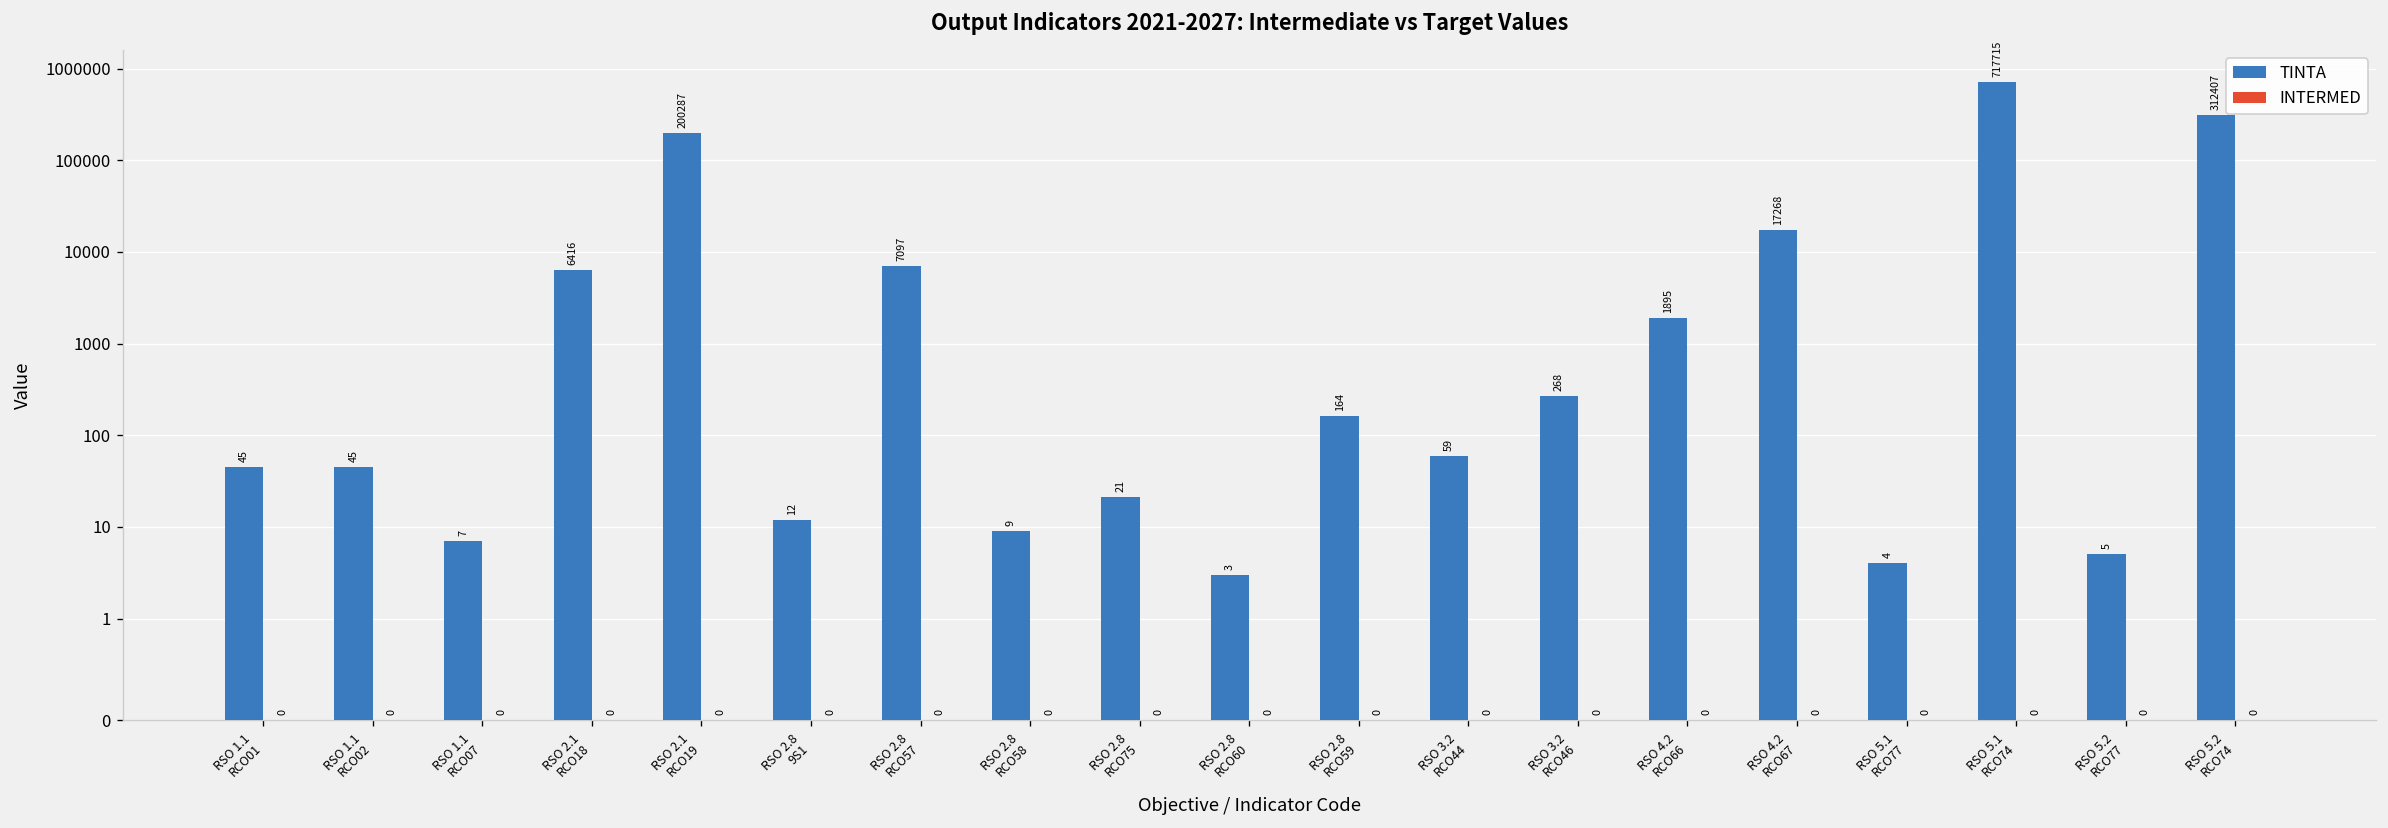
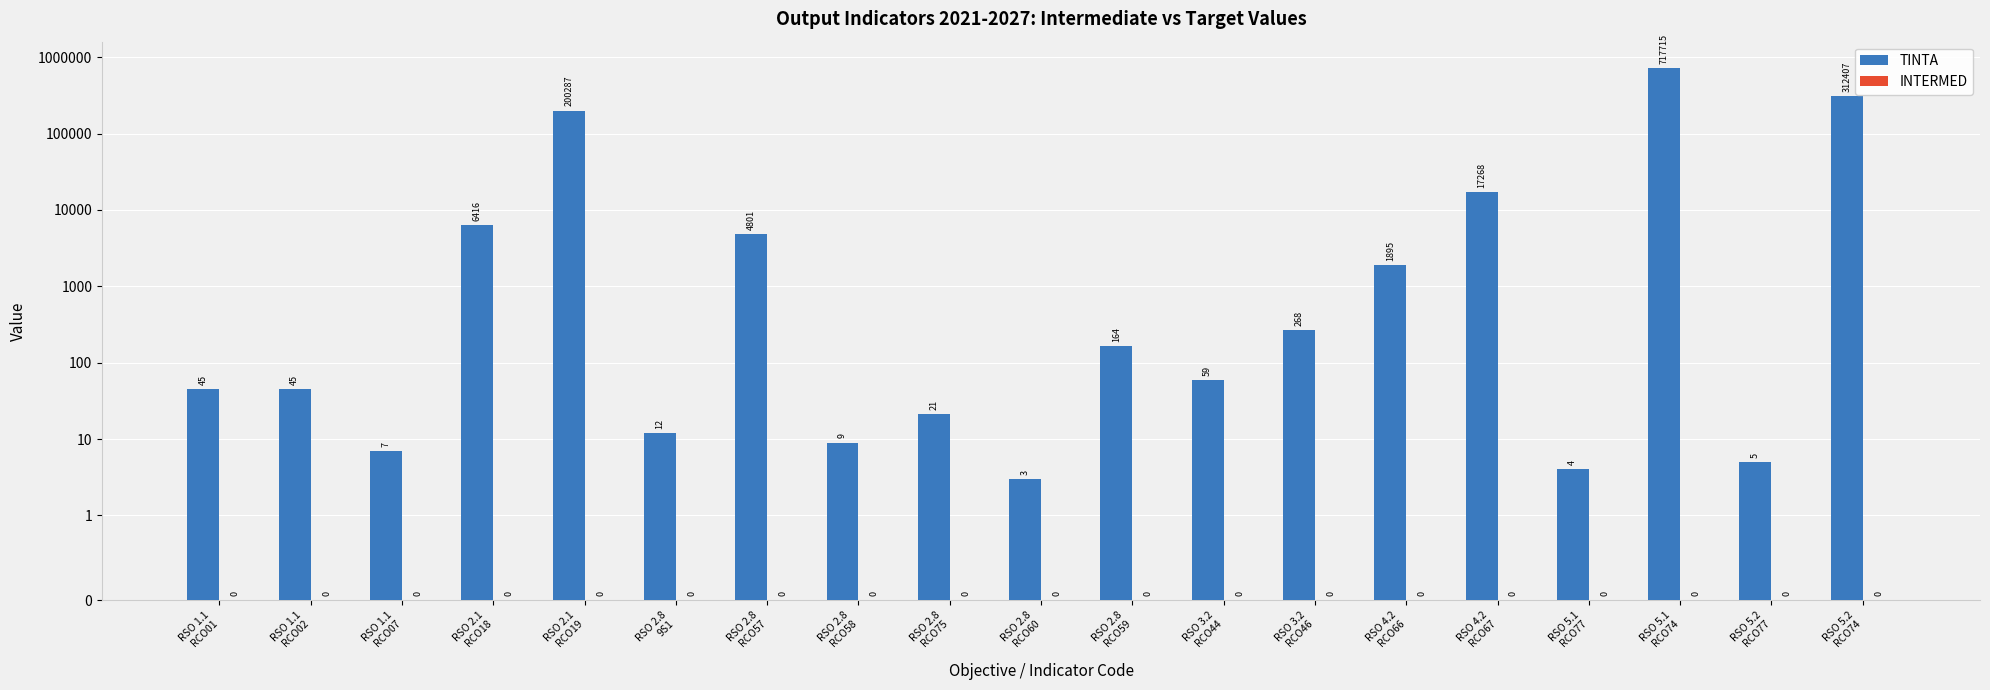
TINTA, RSO 2.8 RCO57: 7097 -> 4801
